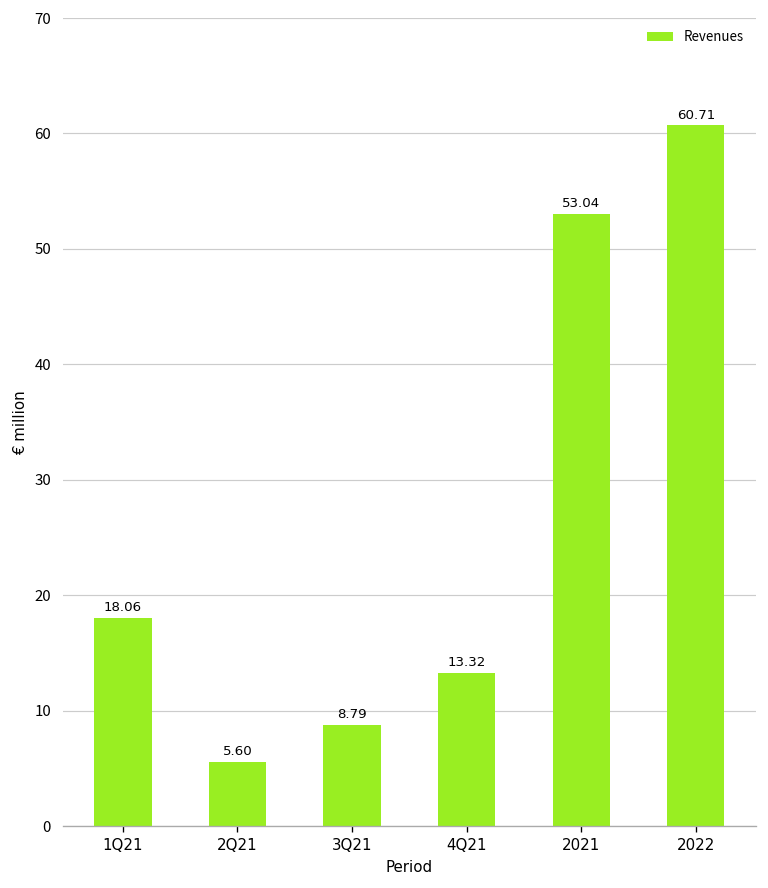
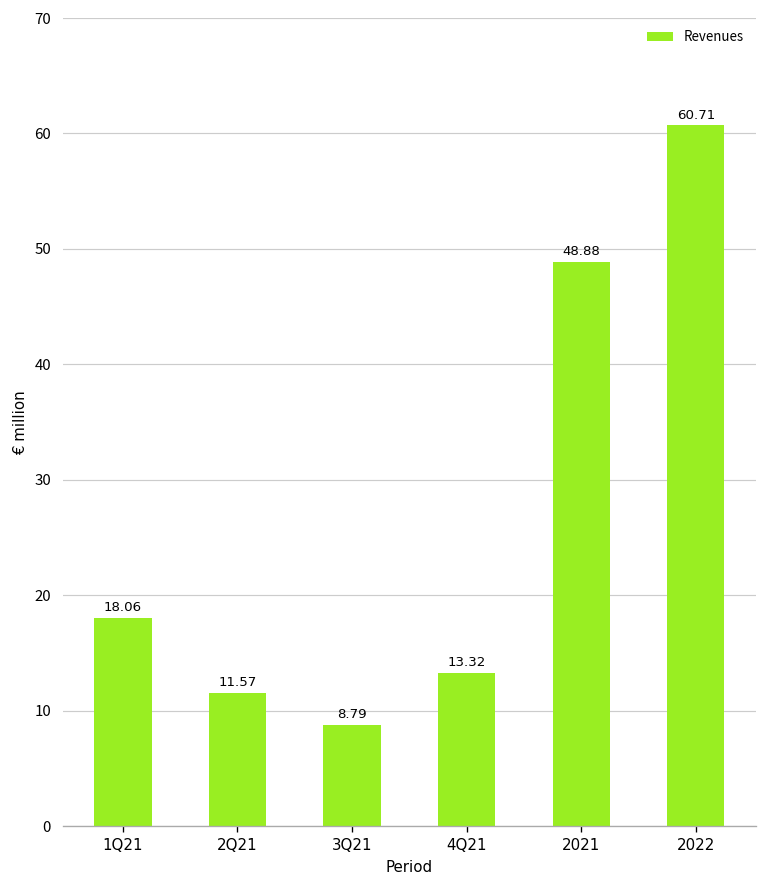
2Q21: 5.60 -> 11.57
2021: 53.04 -> 48.88
